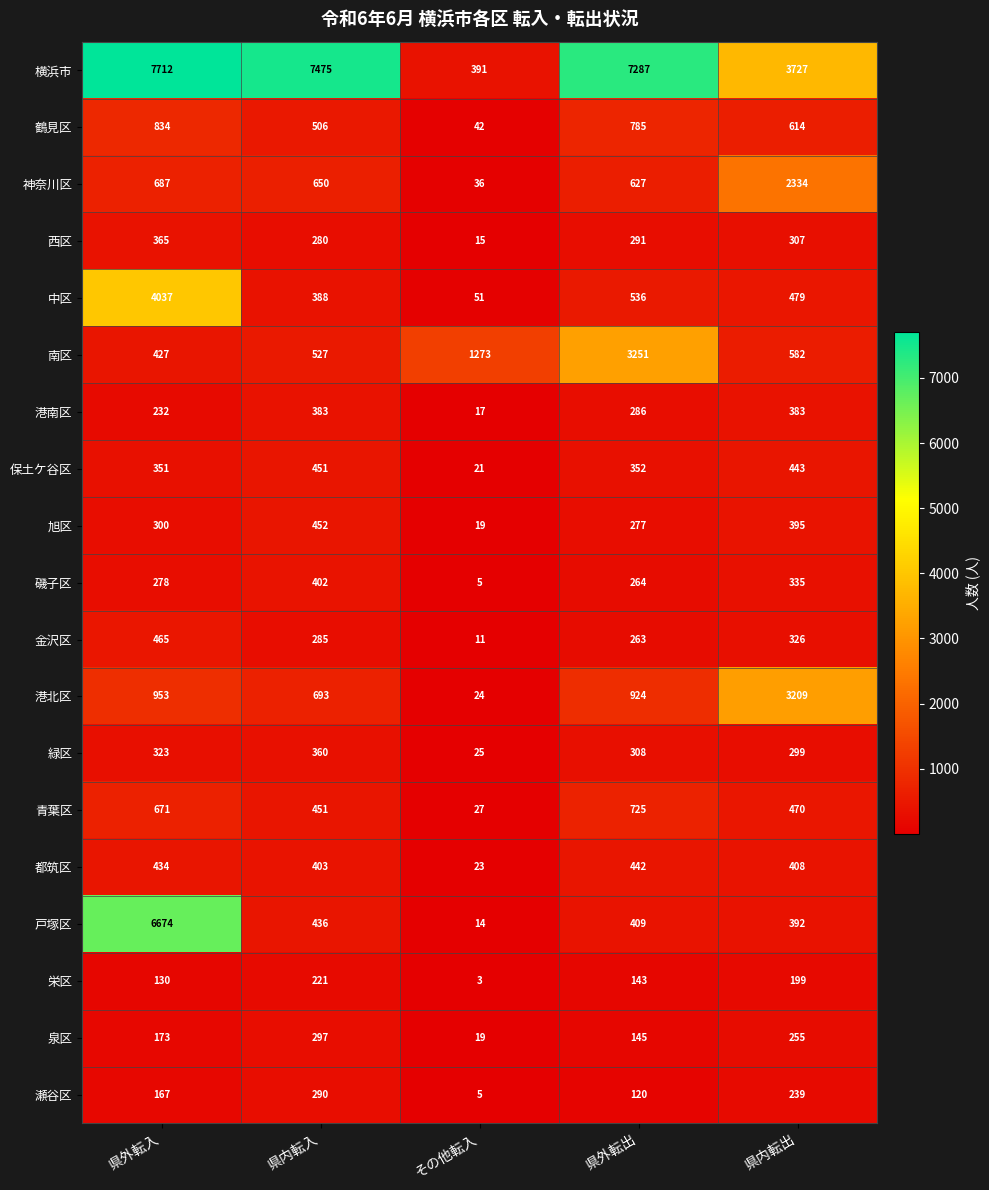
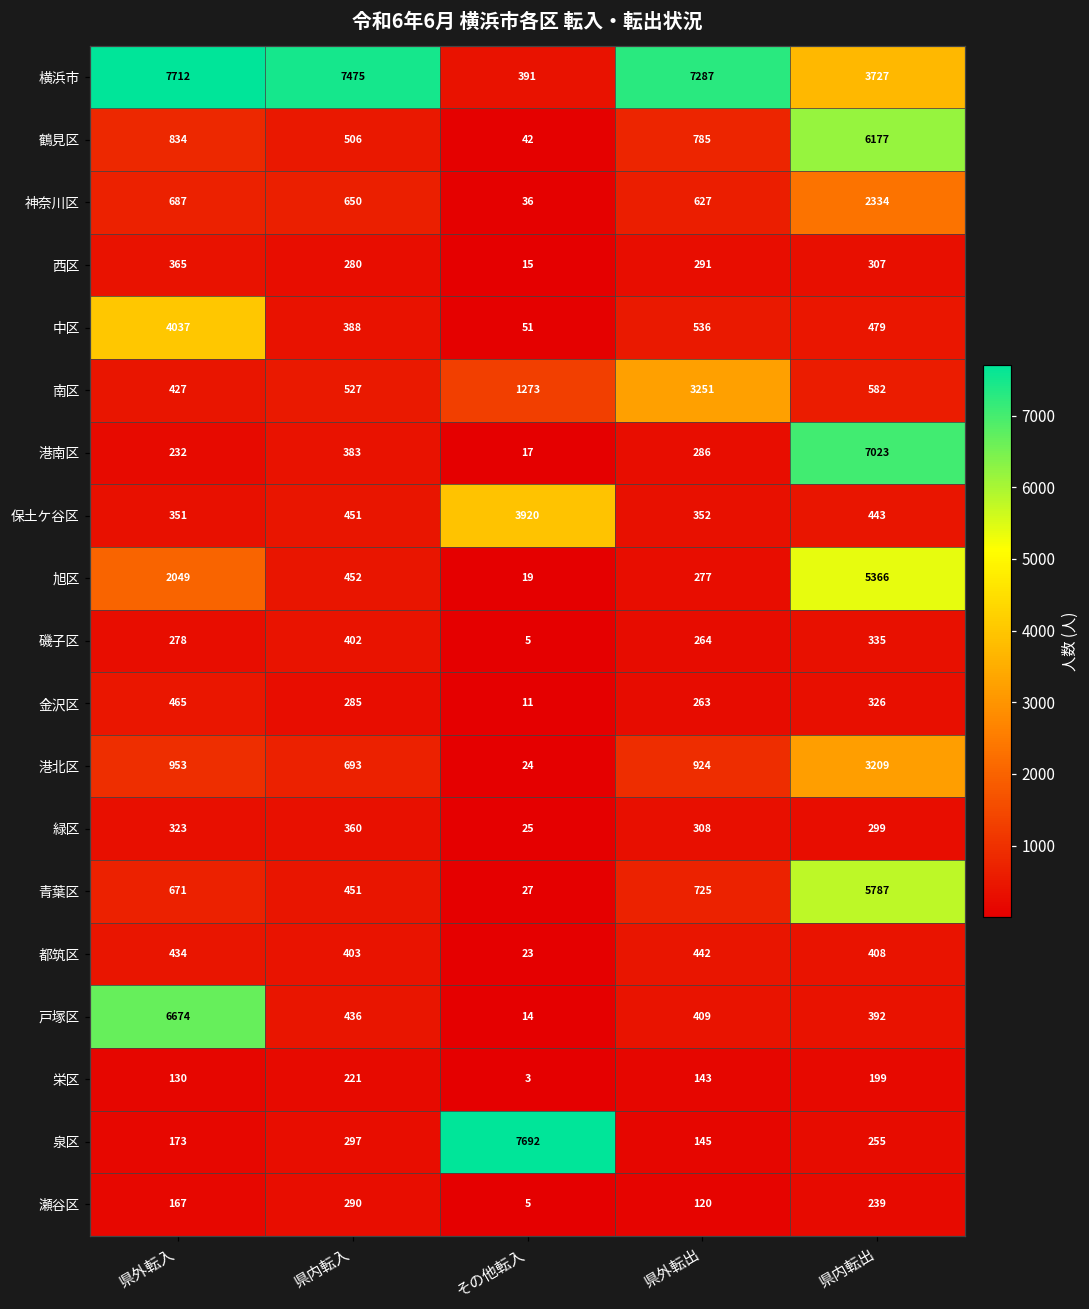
鶴見区, 県内転出: 614 -> 6177
港南区, 県内転出: 383 -> 7023
保土ケ谷区, その他転入: 21 -> 3920
旭区, 県外転入: 300 -> 2049
旭区, 県内転出: 395 -> 5366
青葉区, 県内転出: 470 -> 5787
泉区, その他転入: 19 -> 7692
